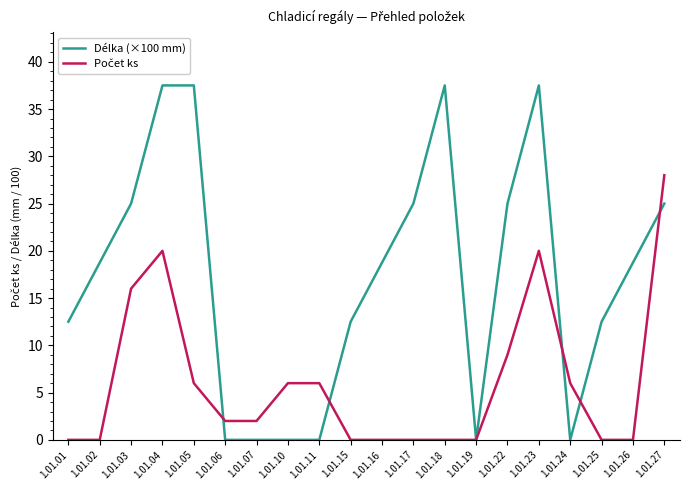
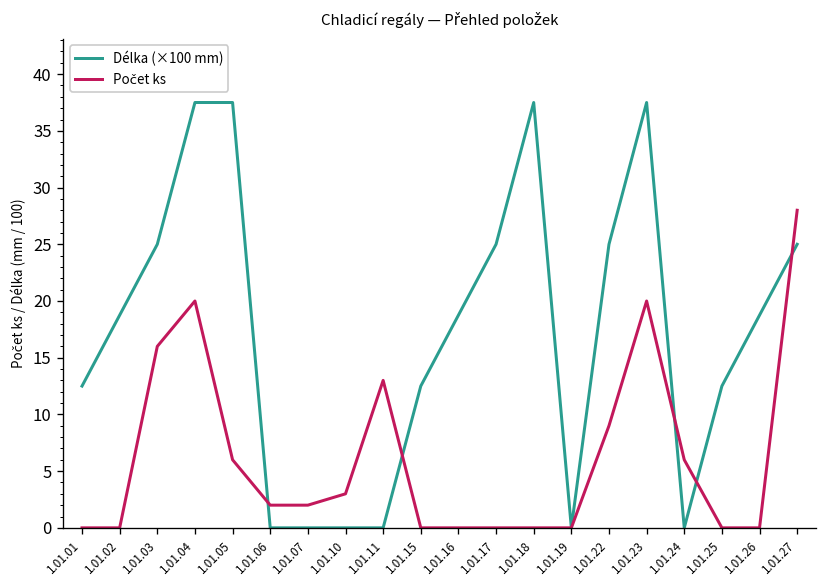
Počet ks, 1.01.10: 6 -> 3
Počet ks, 1.01.11: 6 -> 13
